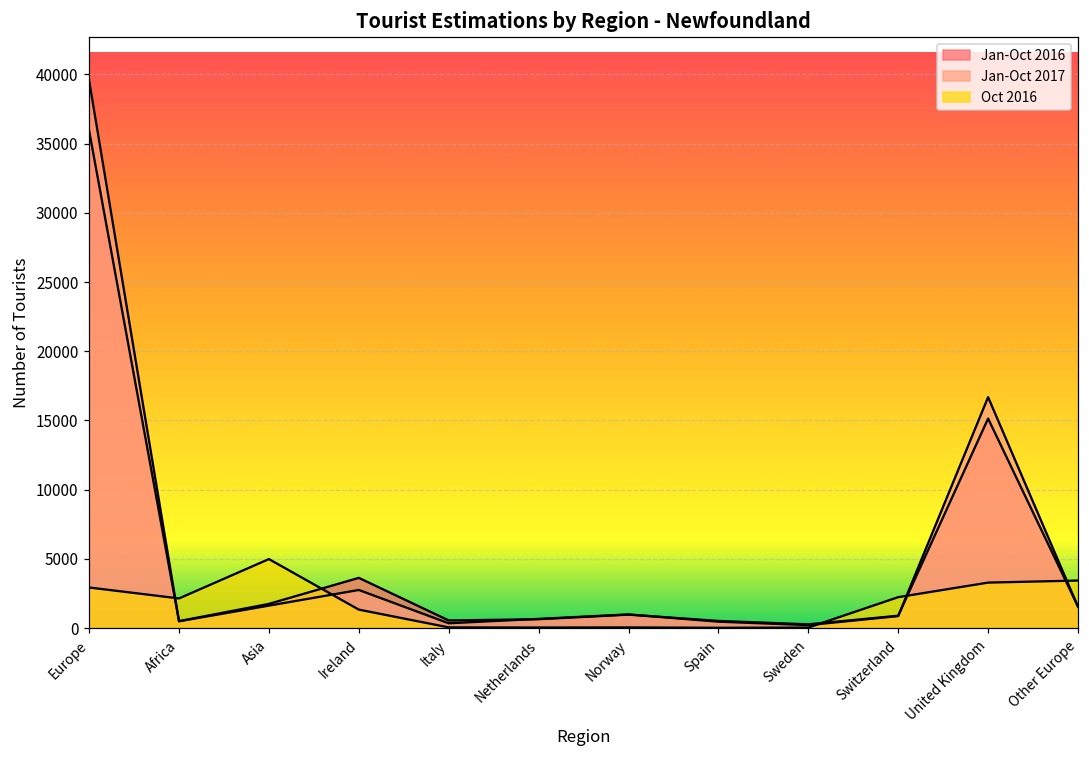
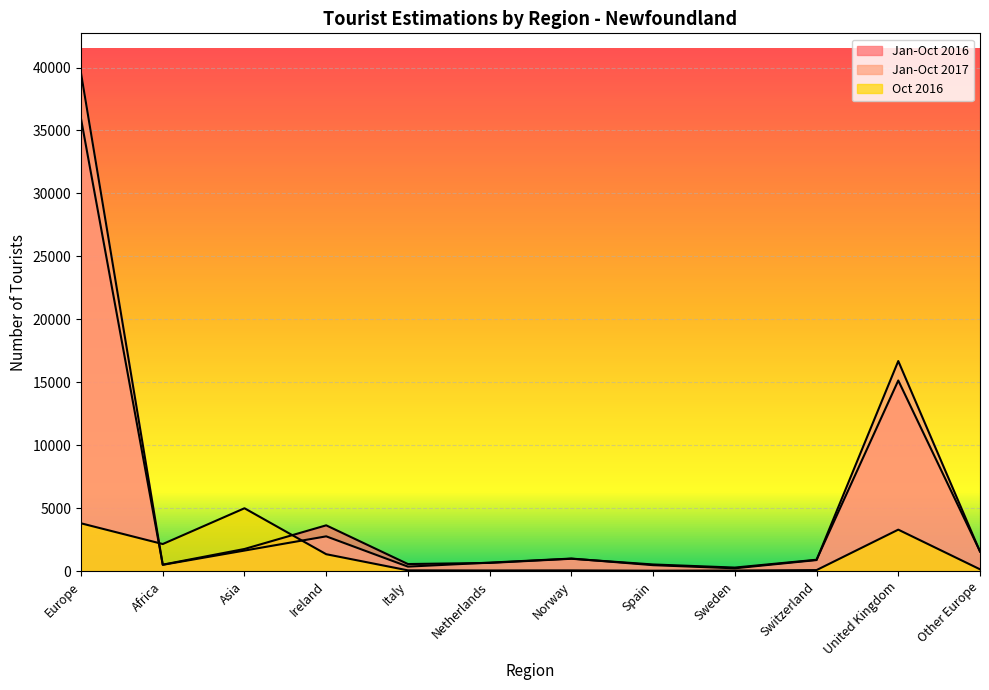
Oct 2016, Europe: 2900 -> 3800
Oct 2016, Switzerland: 2200 -> 100
Oct 2016, Other Europe: 3400 -> 100
